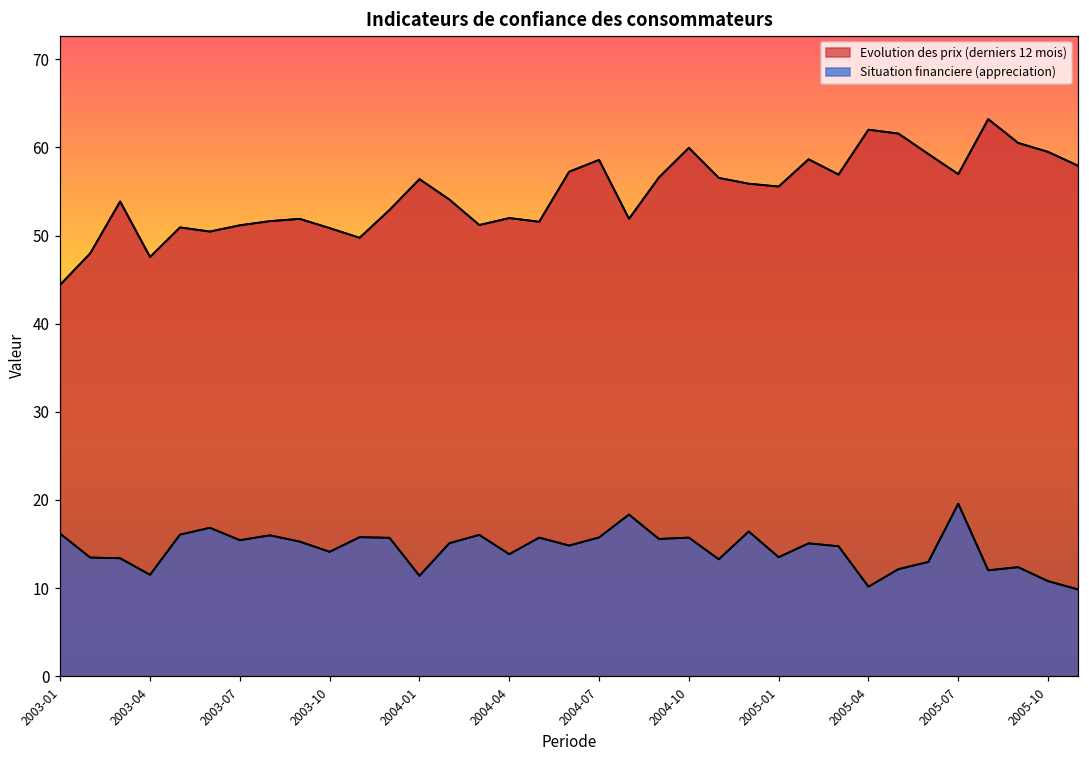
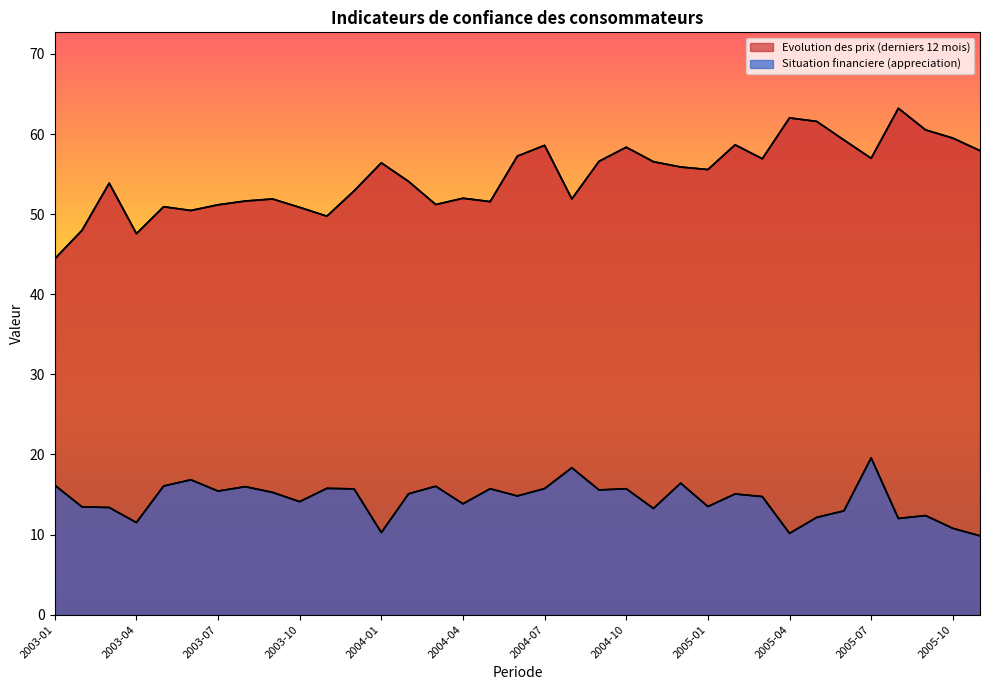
Situation financiere (appreciation), 2004-01: 11 -> 10
Evolution des prix (derniers 12 mois), 2004-10: 60 -> 58
